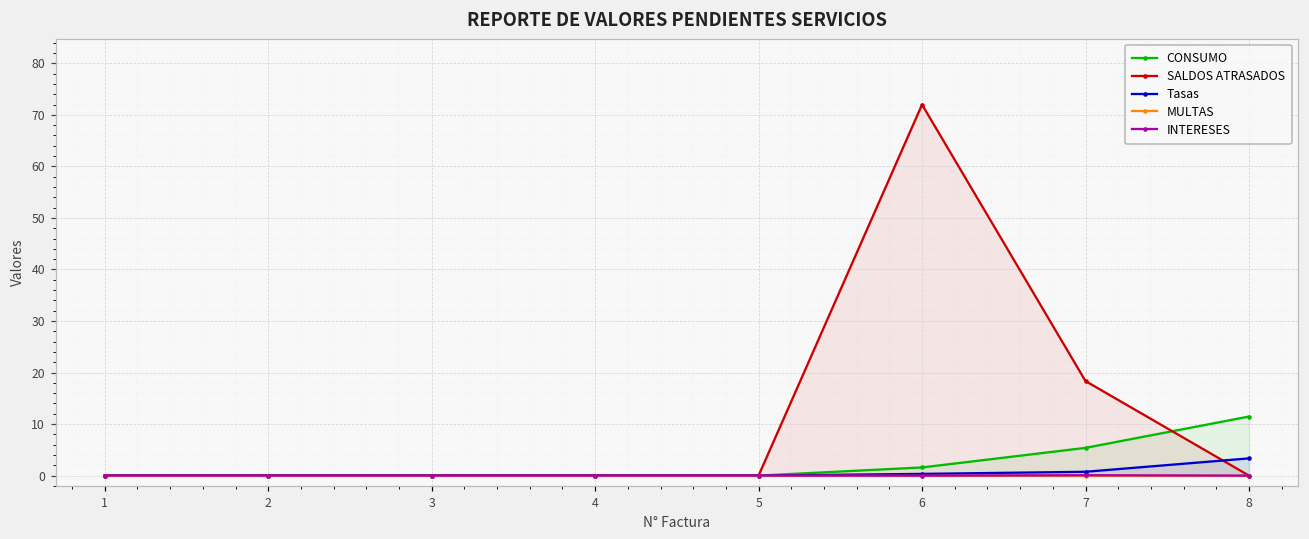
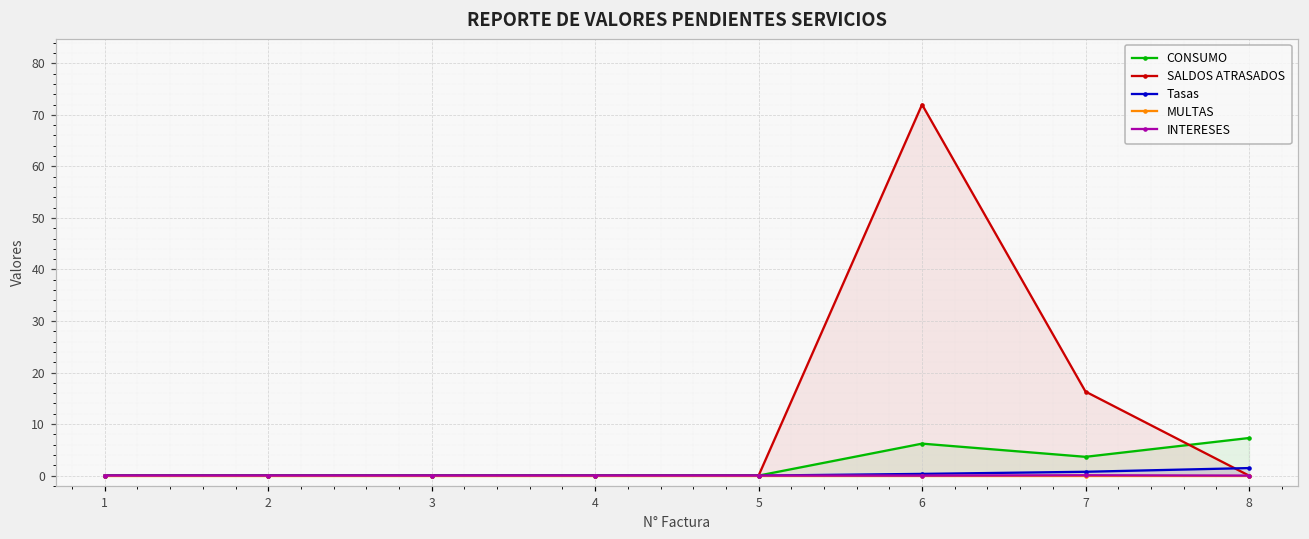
CONSUMO, 6: 2 -> 6
CONSUMO, 7: 5 -> 4
SALDOS ATRASADOS, 7: 18 -> 16
CONSUMO, 8: 11 -> 7
Tasas, 8: 3 -> 1
